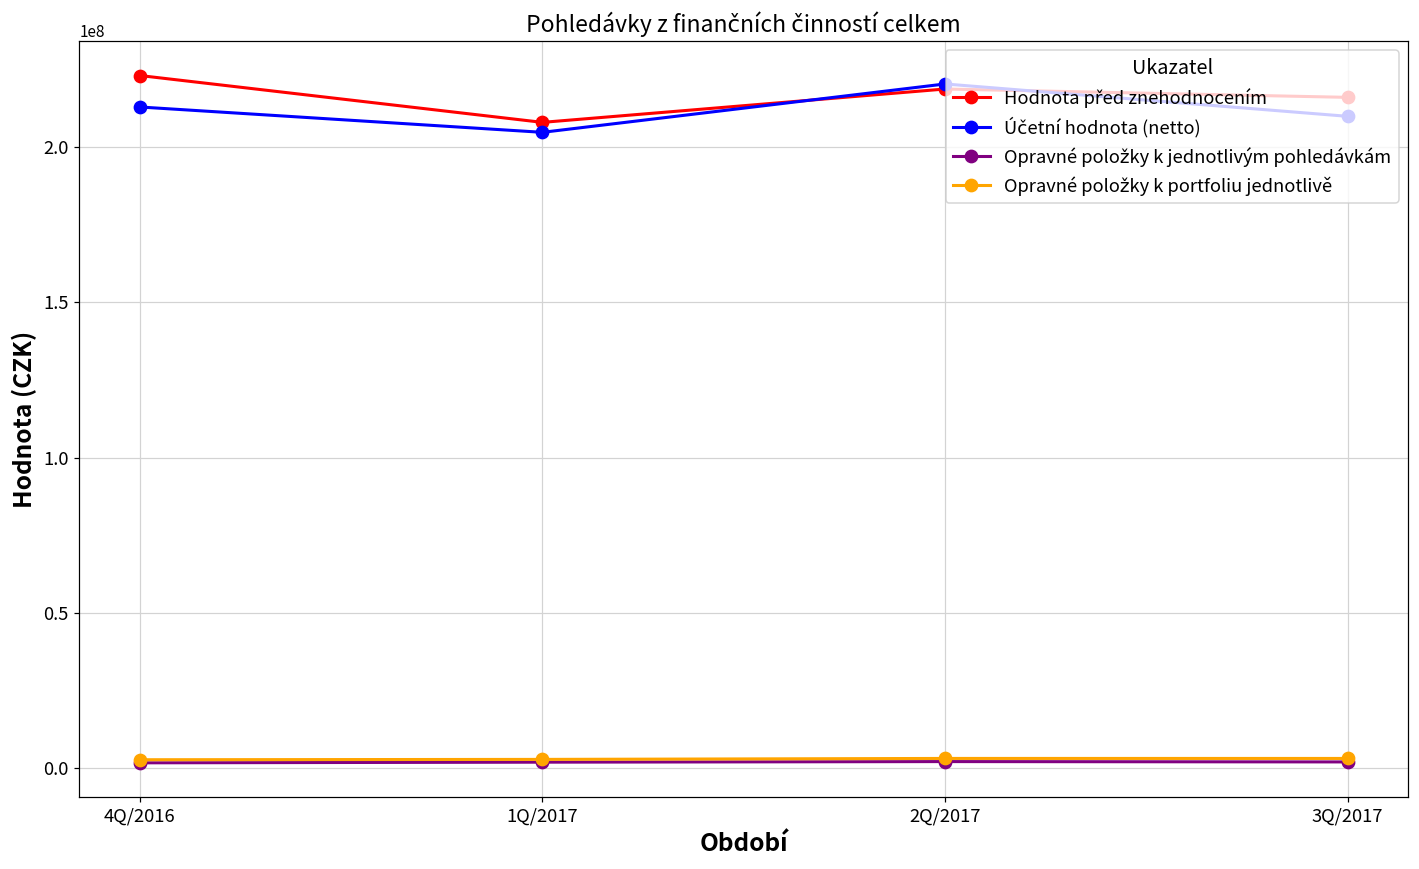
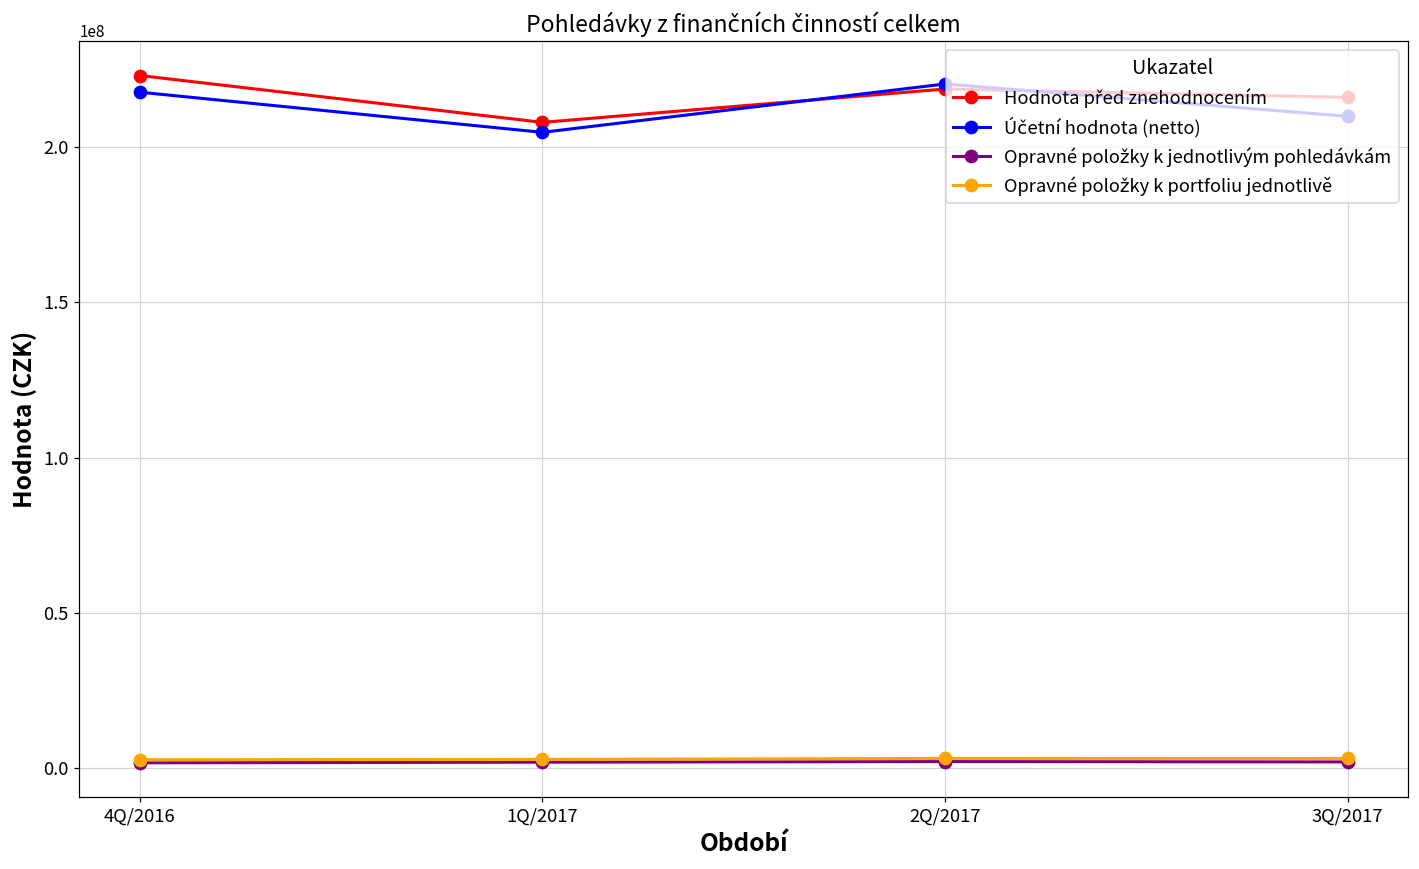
Účetní hodnota (netto), 4Q/2016: 213000000 -> 218000000
